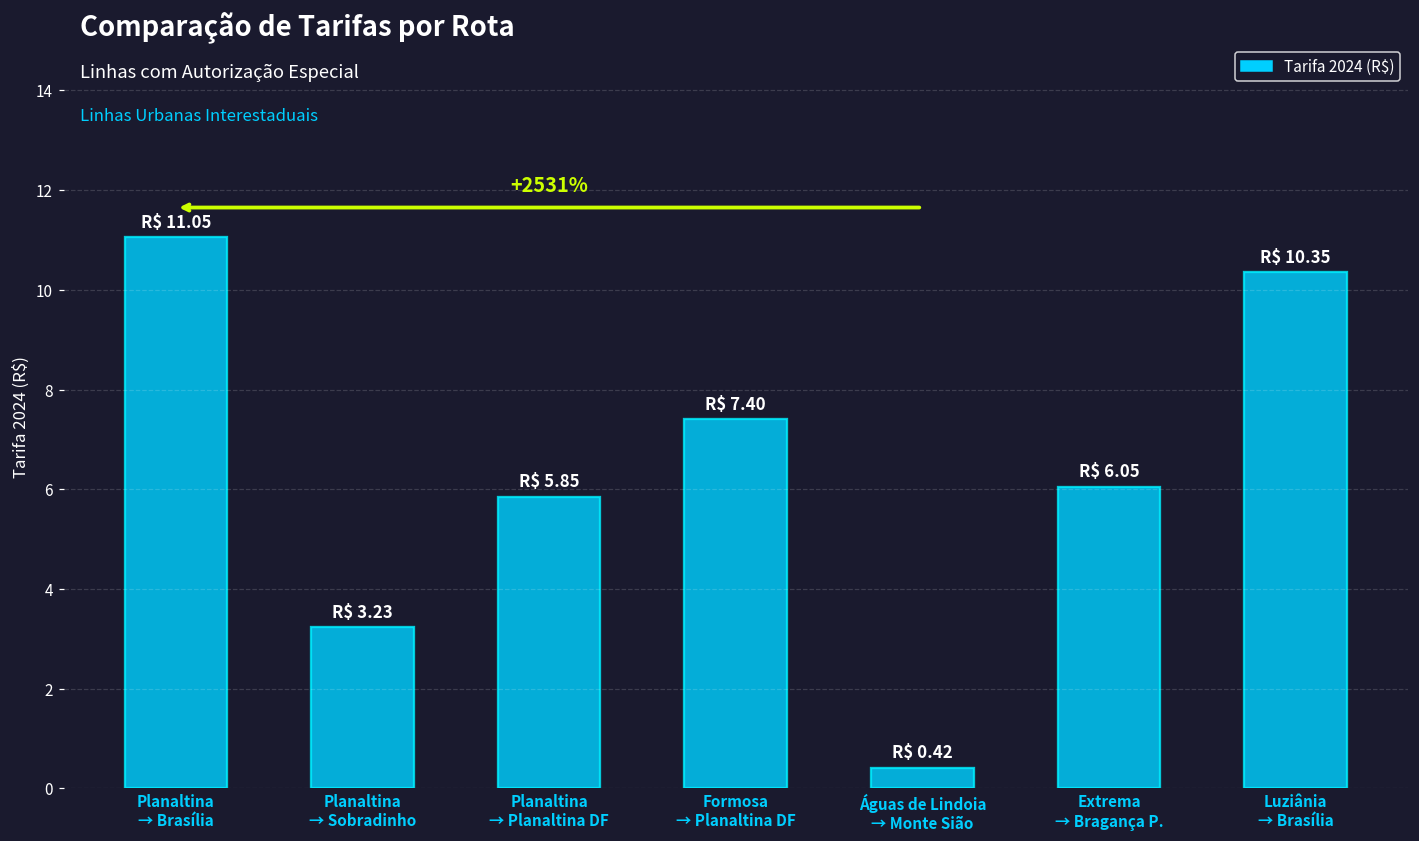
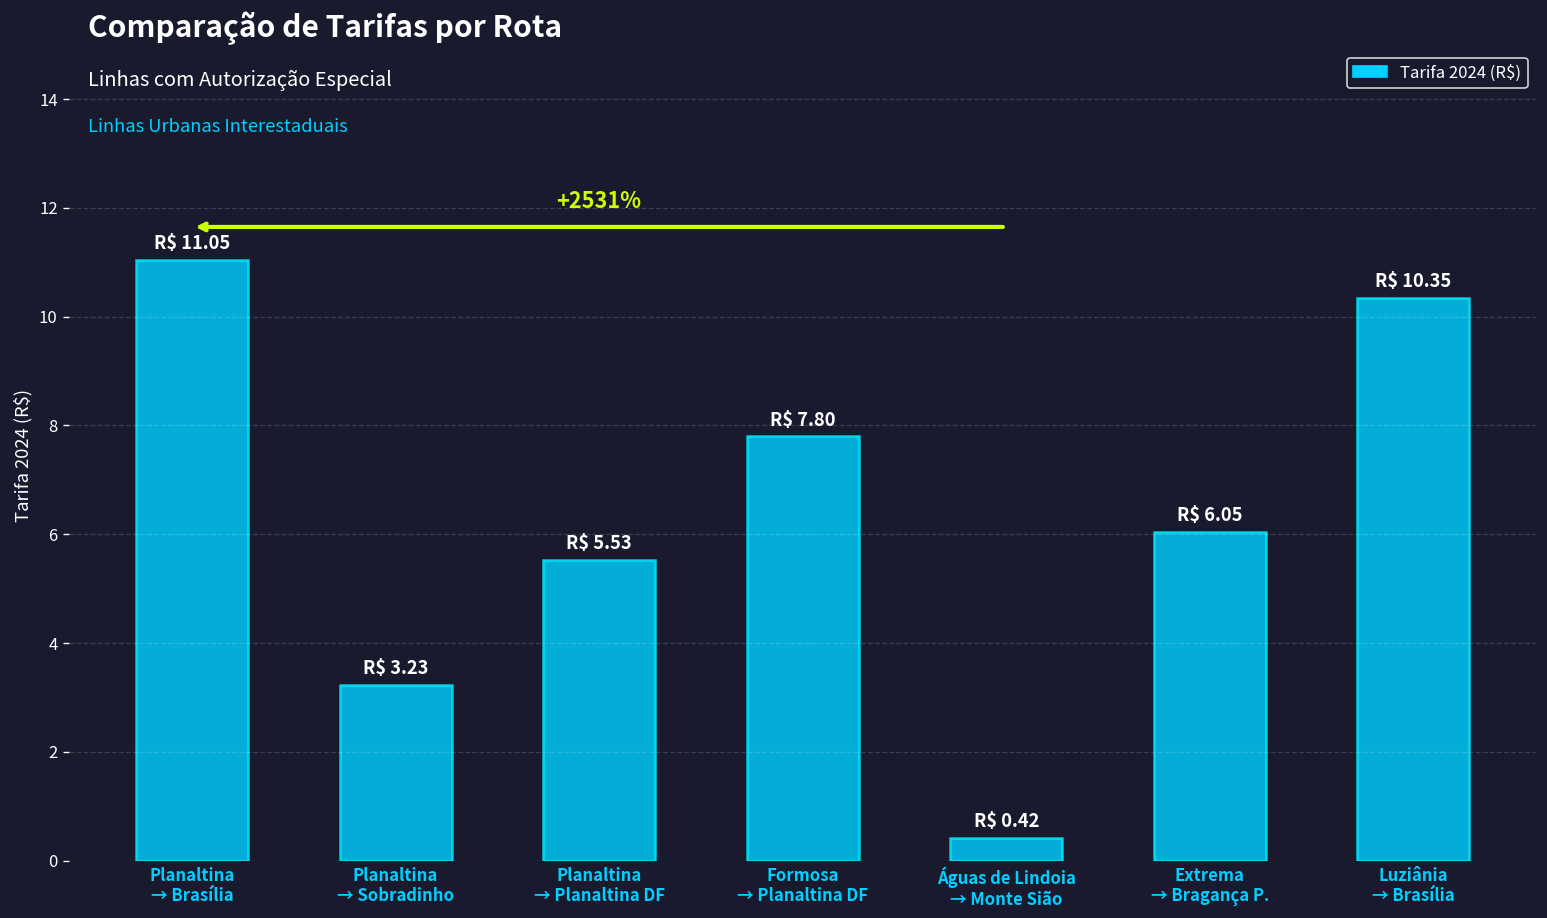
Planaltina → Planaltina DF: 5.85 -> 5.53
Formosa → Planaltina DF: 7.40 -> 7.80
